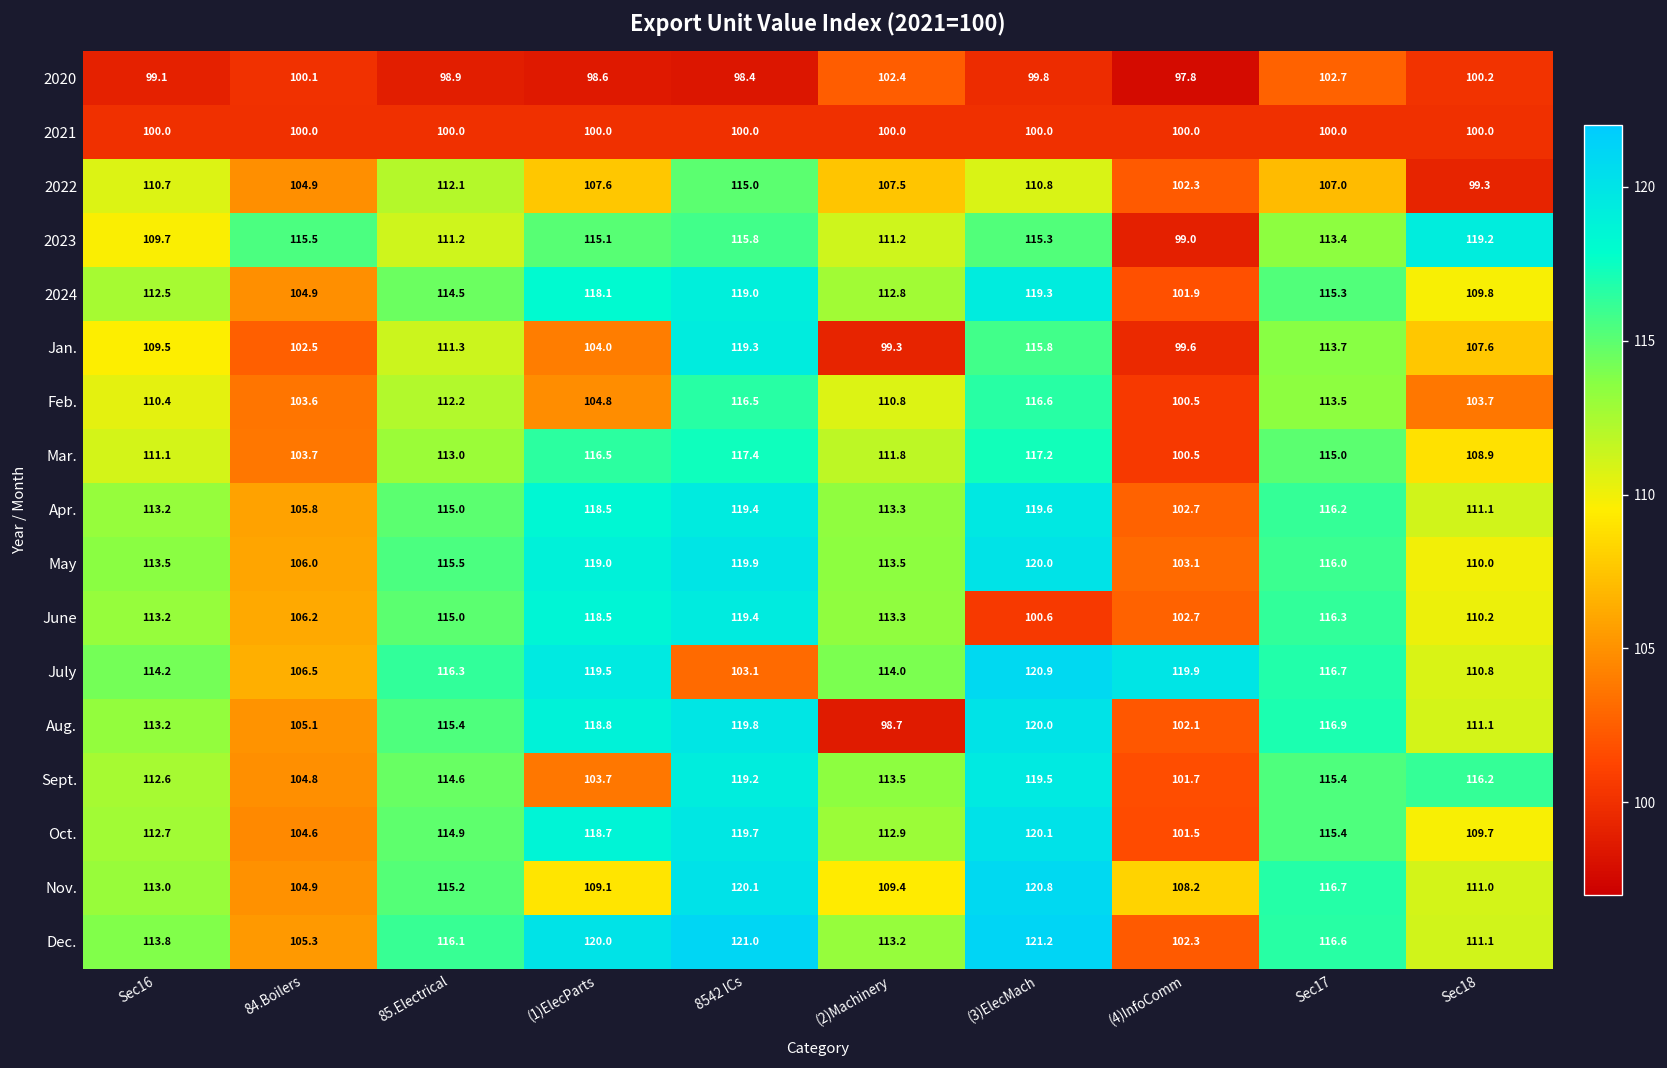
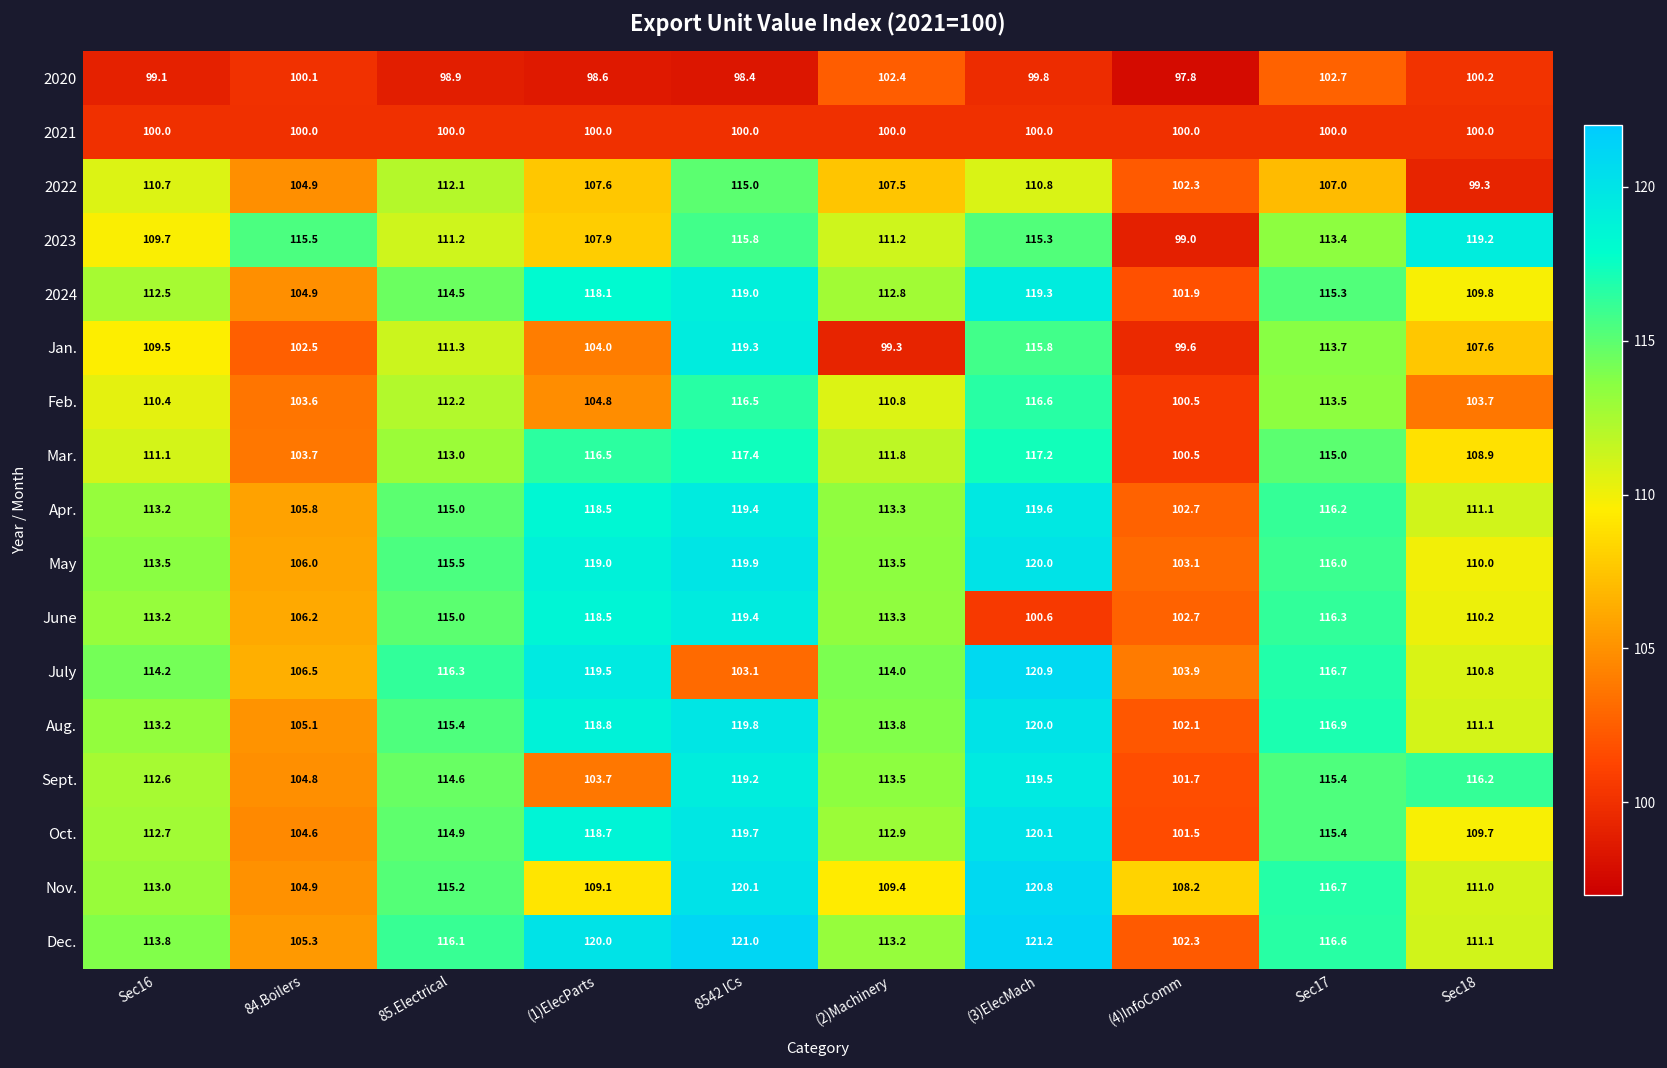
2023, (1)ElecParts: 115.1 -> 107.9
July, (4)InfoComm: 119.9 -> 103.9
Aug., (2)Machinery: 98.7 -> 113.8
